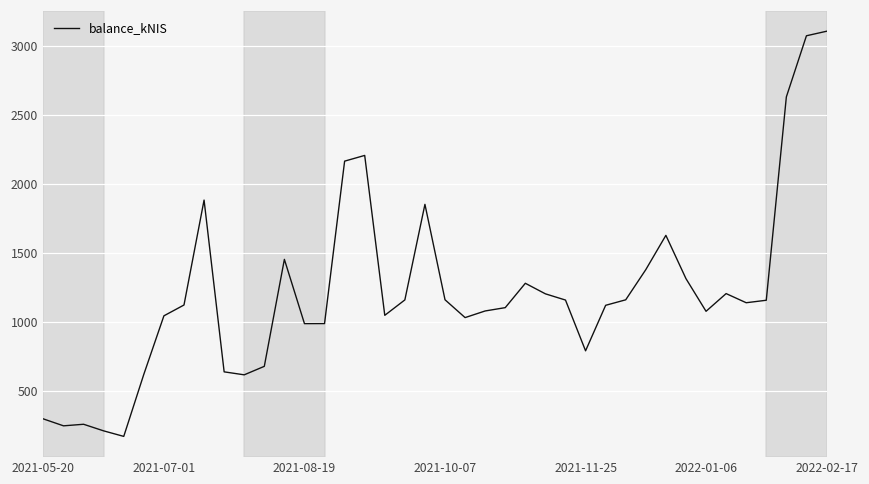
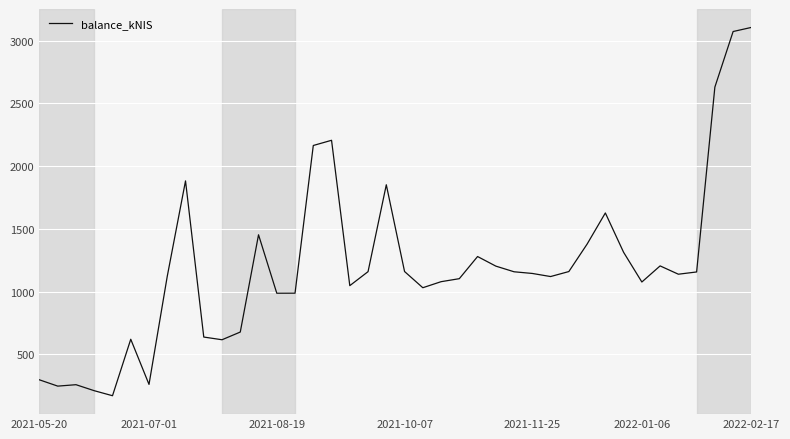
2021-07-01: 1040 -> 260
2021-11-25: 790 -> 1140
